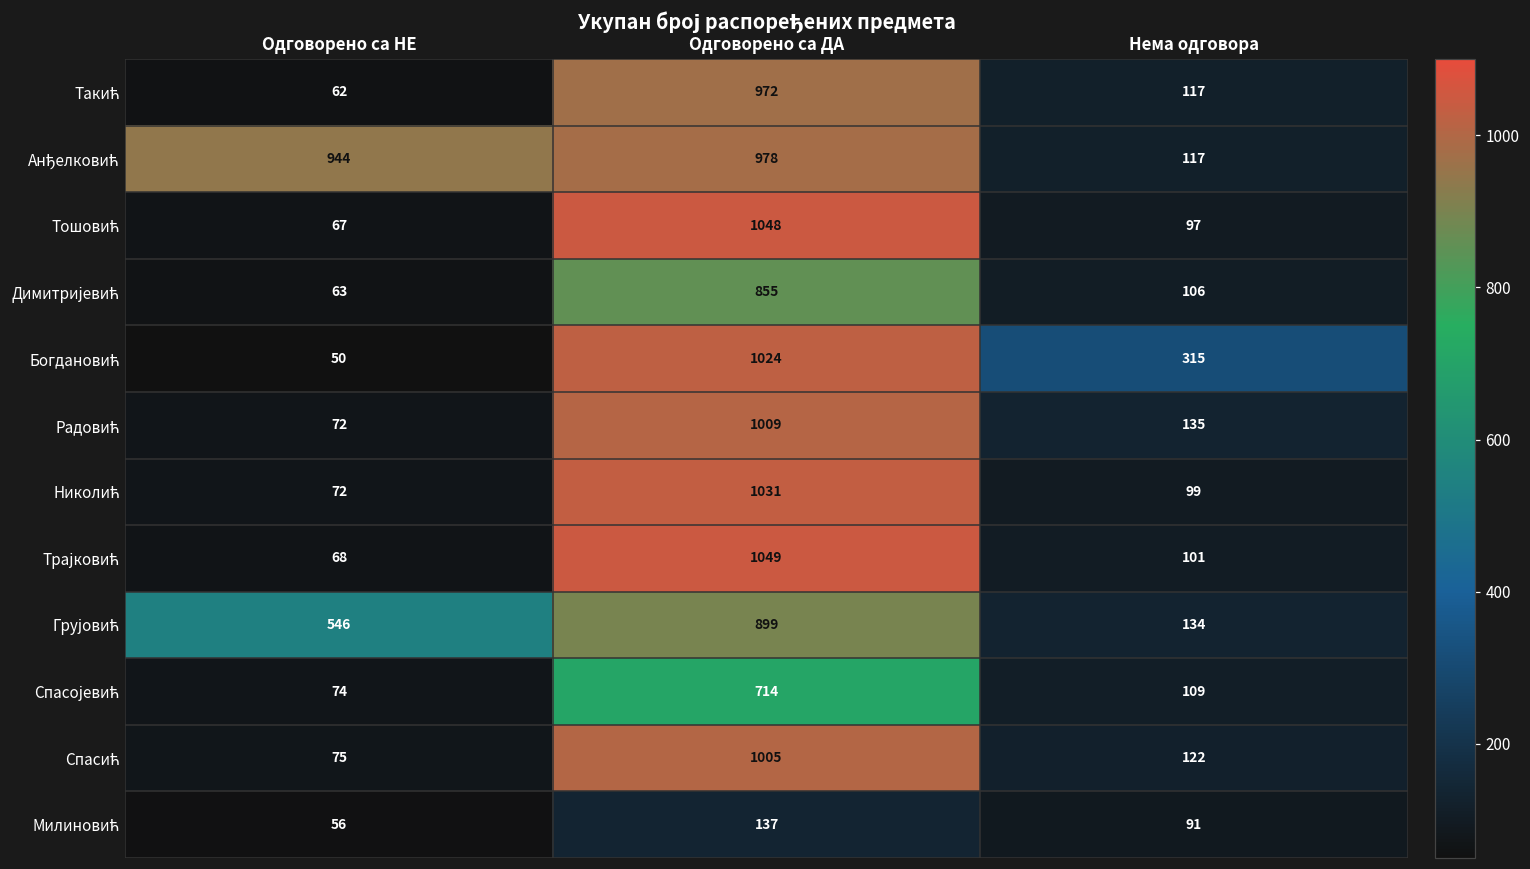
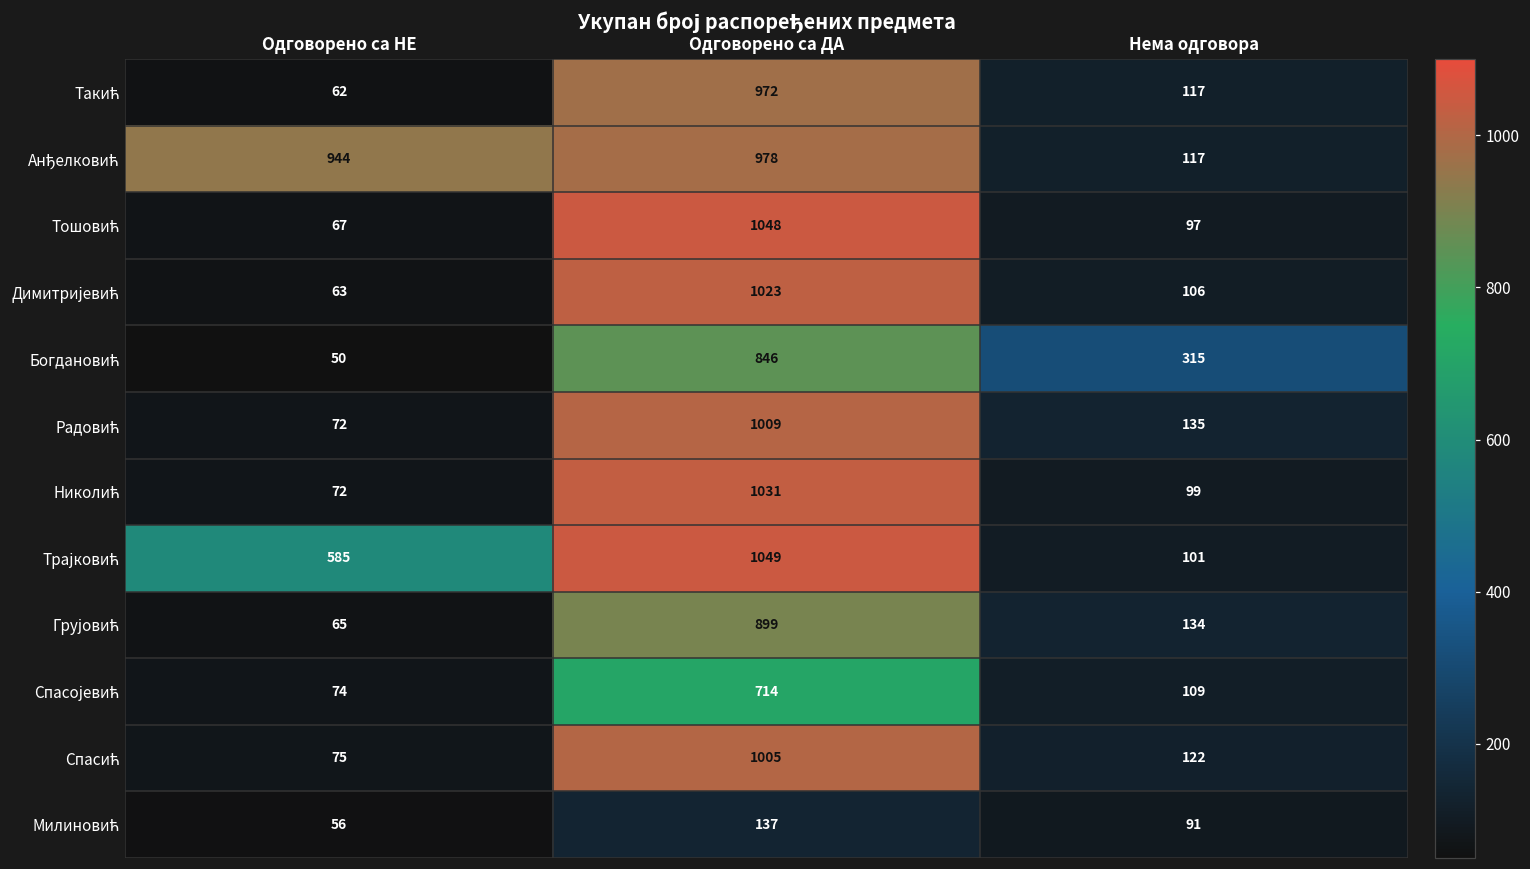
Димитријевић, Одговорено са ДА: 855 -> 1023
Богдановић, Одговорено са ДА: 1024 -> 846
Трајковић, Одговорено са НЕ: 68 -> 585
Грујовић, Одговорено са НЕ: 546 -> 65
